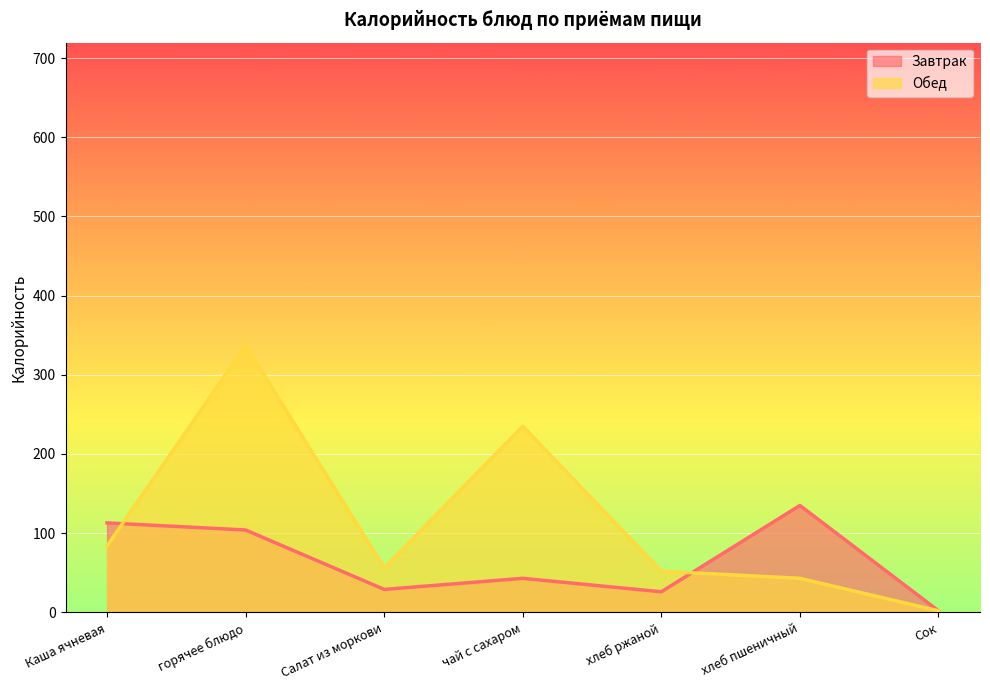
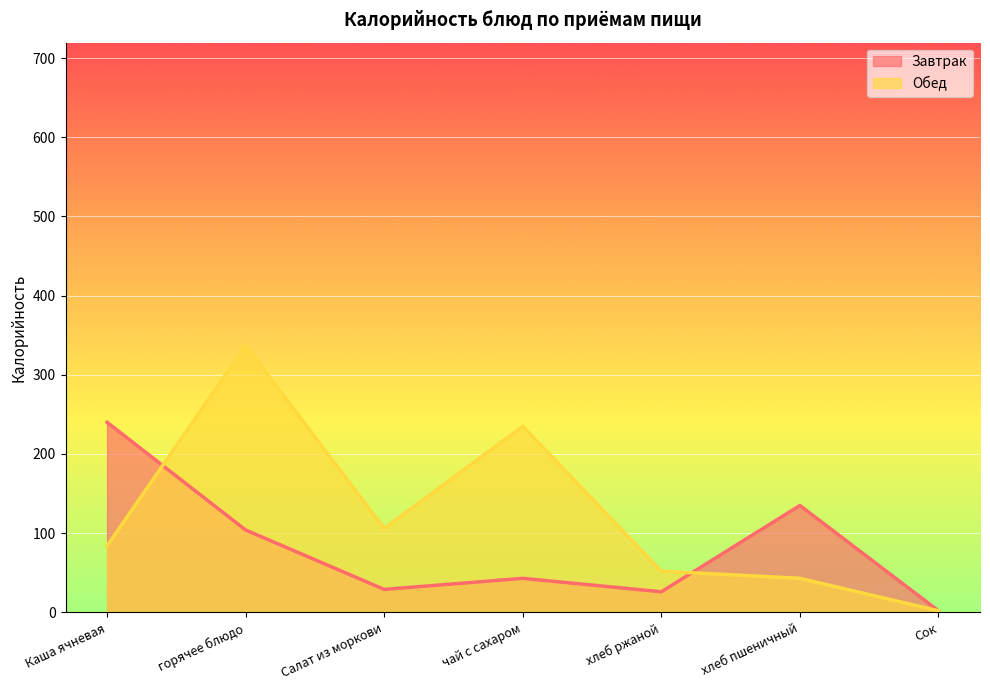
Завтрак, Каша ячневая: 110 -> 240
Обед, Салат из моркови: 60 -> 110
